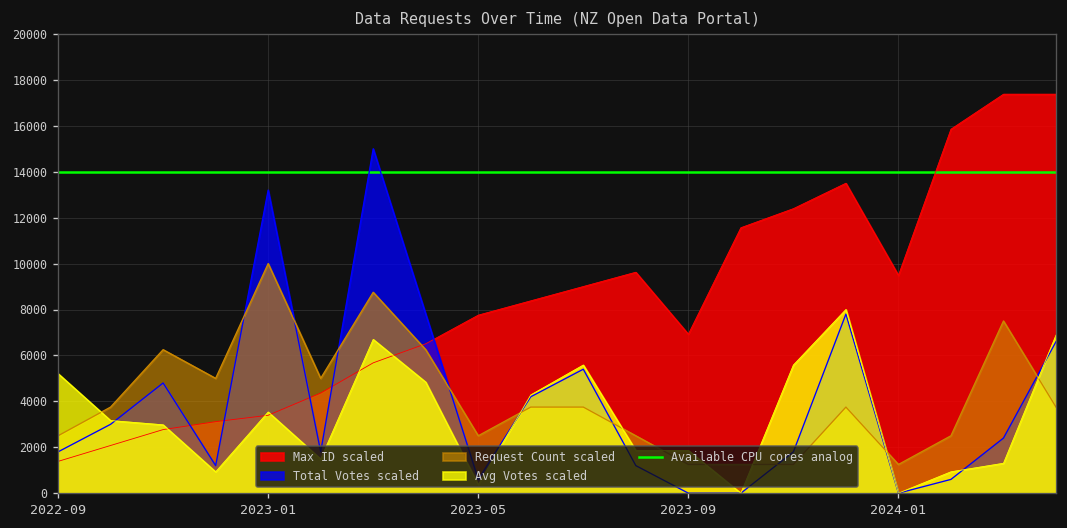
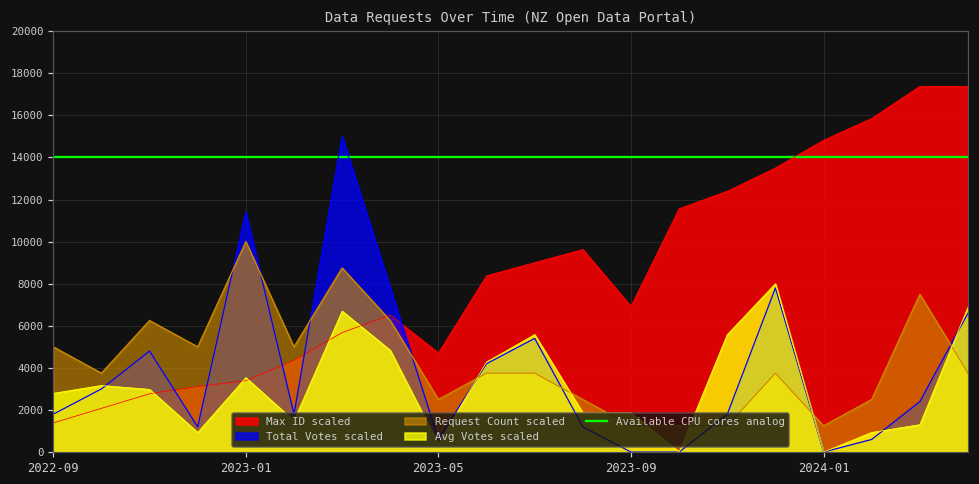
Request Count scaled, 2022-09: 2500 -> 5000
Avg Votes scaled, 2022-09: 5200 -> 2800
Total Votes scaled, 2023-01: 13200 -> 11400
Max ID scaled, 2023-05: 7800 -> 4700
Max ID scaled, 2024-01: 9500 -> 14800
